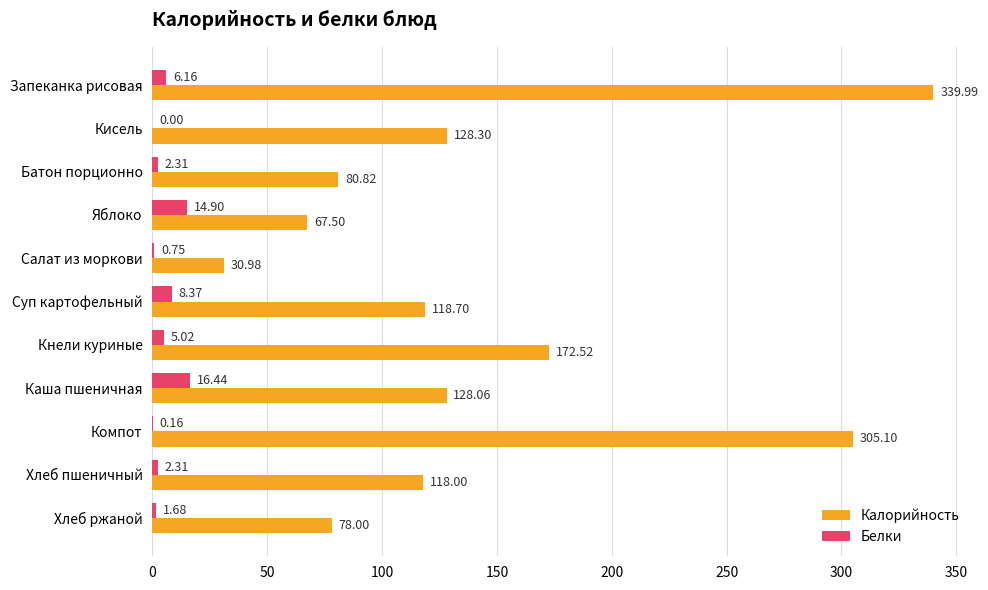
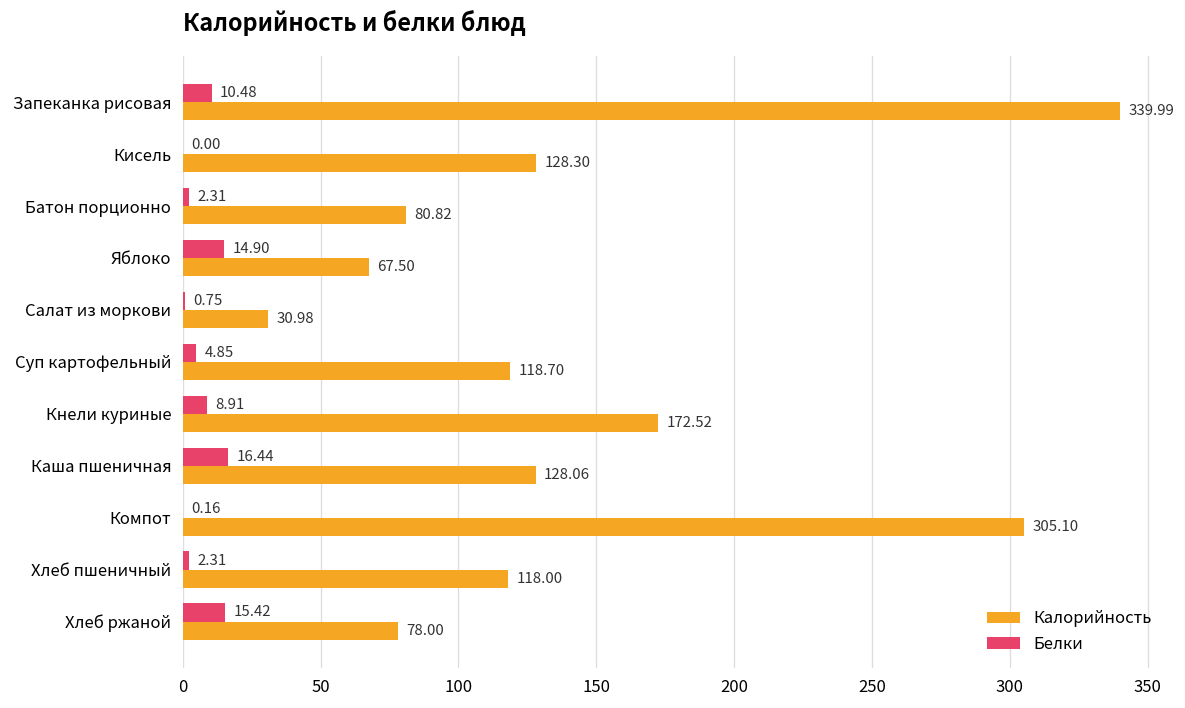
Белки, Запеканка рисовая: 6.16 -> 10.48
Белки, Суп картофельный: 8.37 -> 4.85
Белки, Кнели куриные: 5.02 -> 8.91
Белки, Хлеб ржаной: 1.68 -> 15.42
